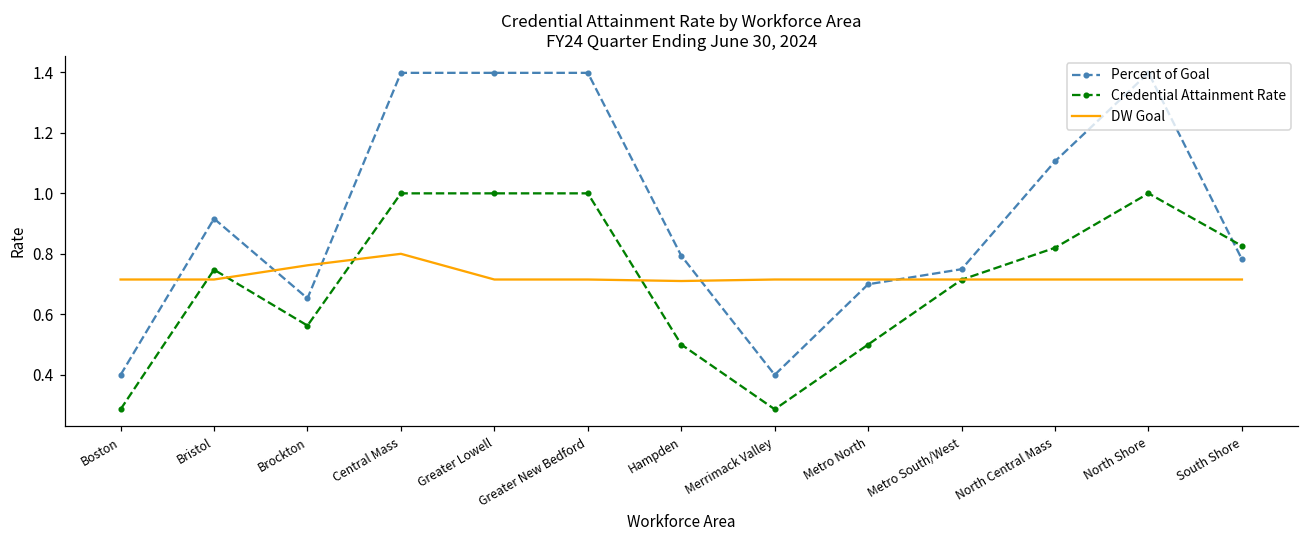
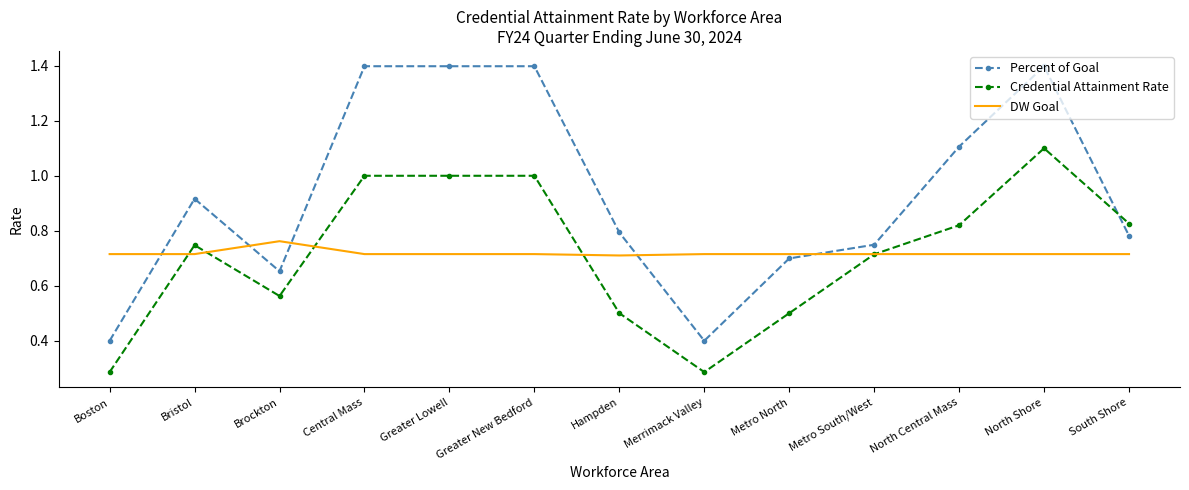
DW Goal, Central Mass: 0.80 -> 0.72
Credential Attainment Rate, North Shore: 1.0 -> 1.1
